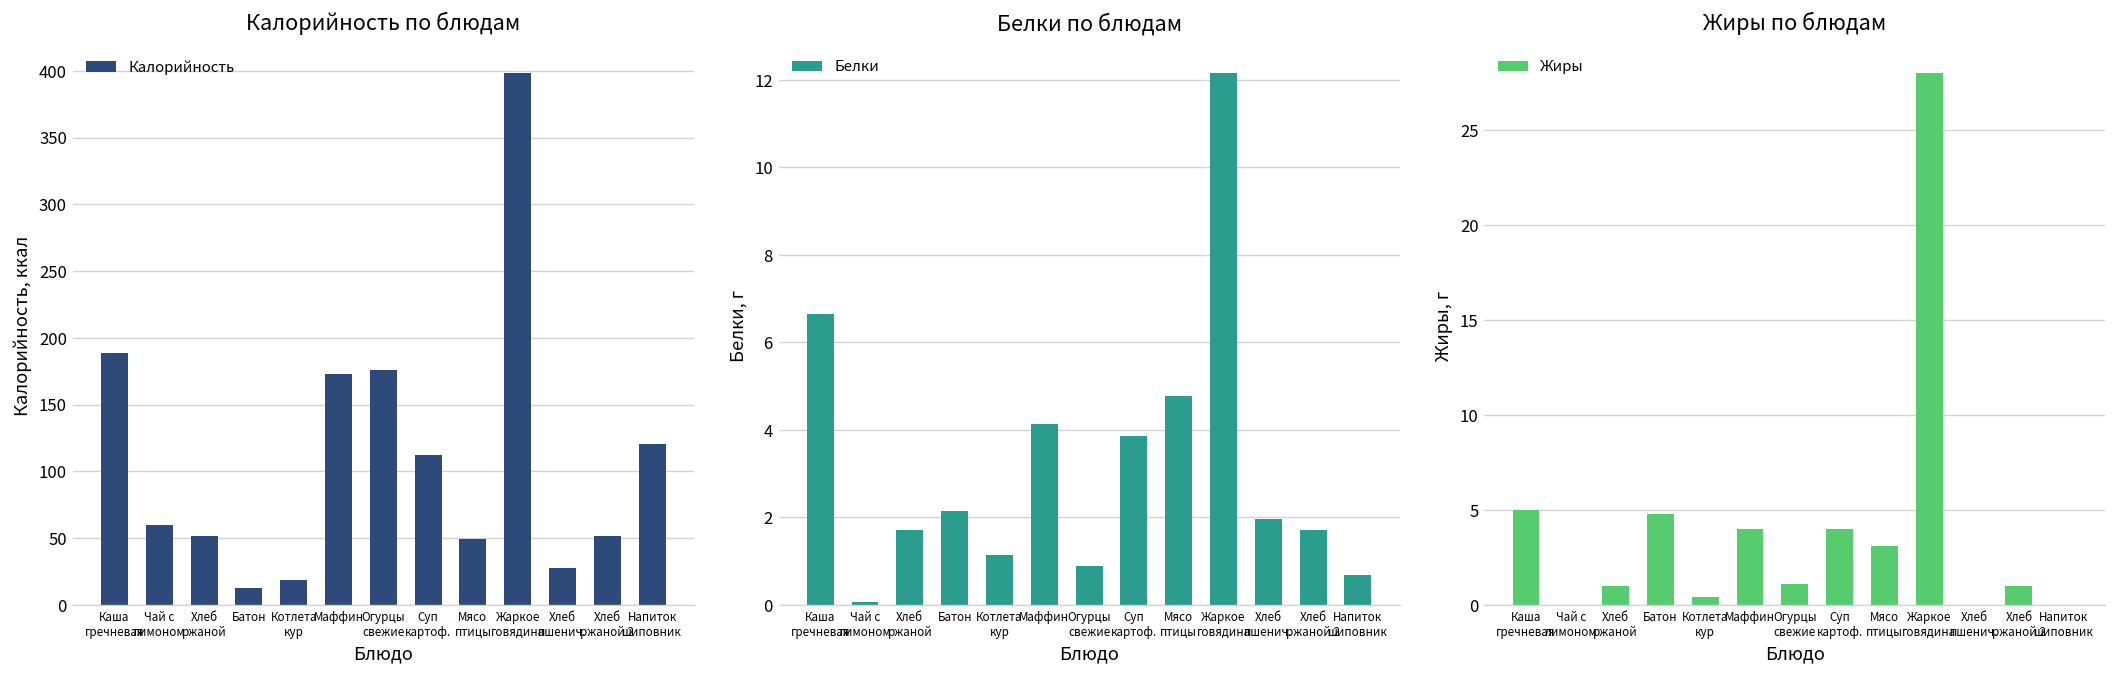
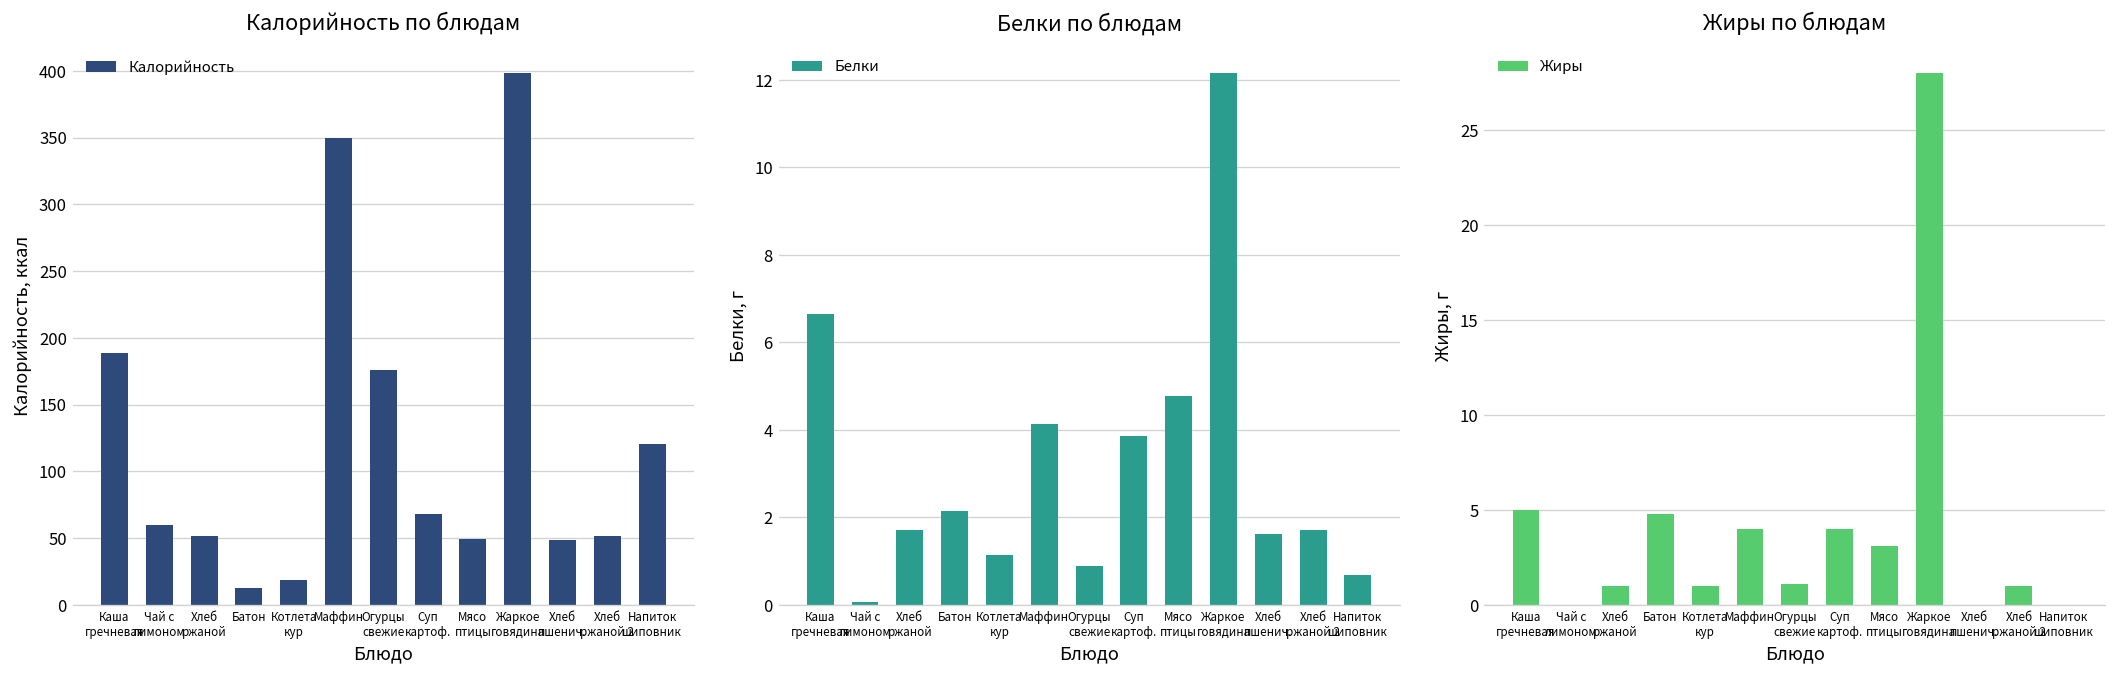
Калорийность по блюдам, Маффин: 173 -> 350
Калорийность по блюдам, Суп картоф.: 112 -> 68
Калорийность по блюдам, Хлеб пшенич.: 27 -> 48
Белки по блюдам, Хлеб пшенич.: 2.0 -> 1.6
Жиры по блюдам, Котлета кур: 0.4 -> 1.0
